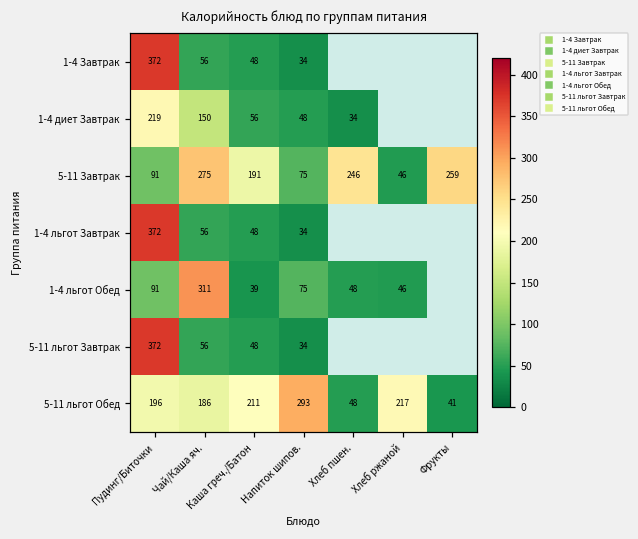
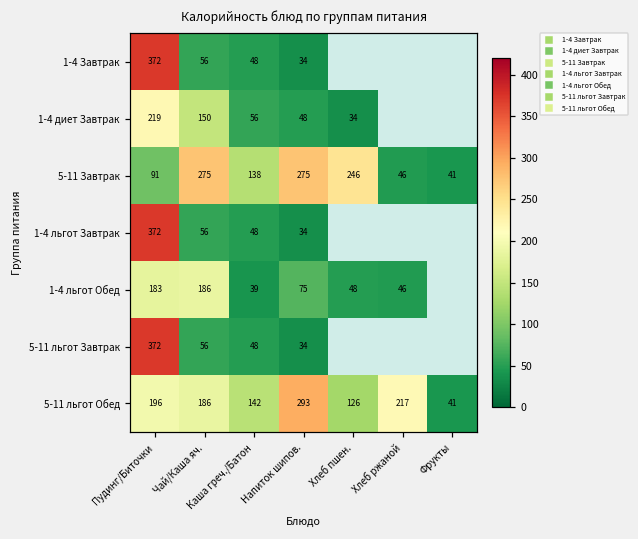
5-11 Завтрак, Каша греч./Батон: 191 -> 138
5-11 Завтрак, Напиток шипов.: 75 -> 275
5-11 Завтрак, Фрукты: 259 -> 41
1-4 льгот Обед, Пудинг/Биточки: 91 -> 183
1-4 льгот Обед, Чай/Каша яч.: 311 -> 186
5-11 льгот Обед, Каша греч./Батон: 211 -> 142
5-11 льгот Обед, Хлеб пшен.: 48 -> 126
